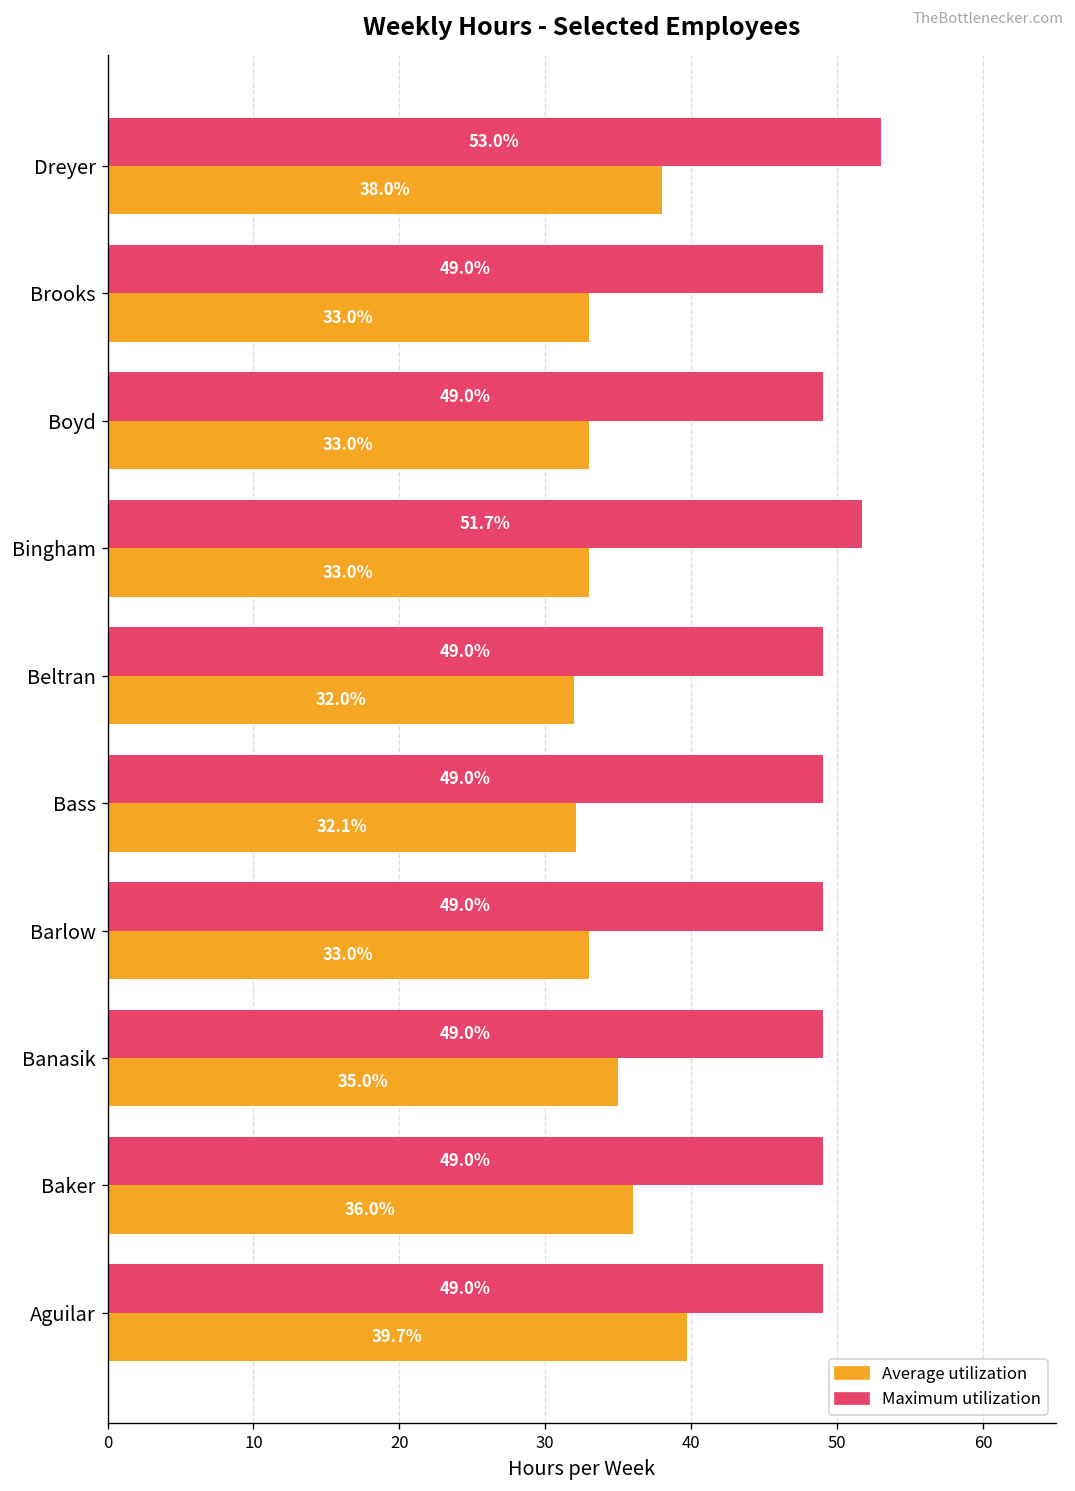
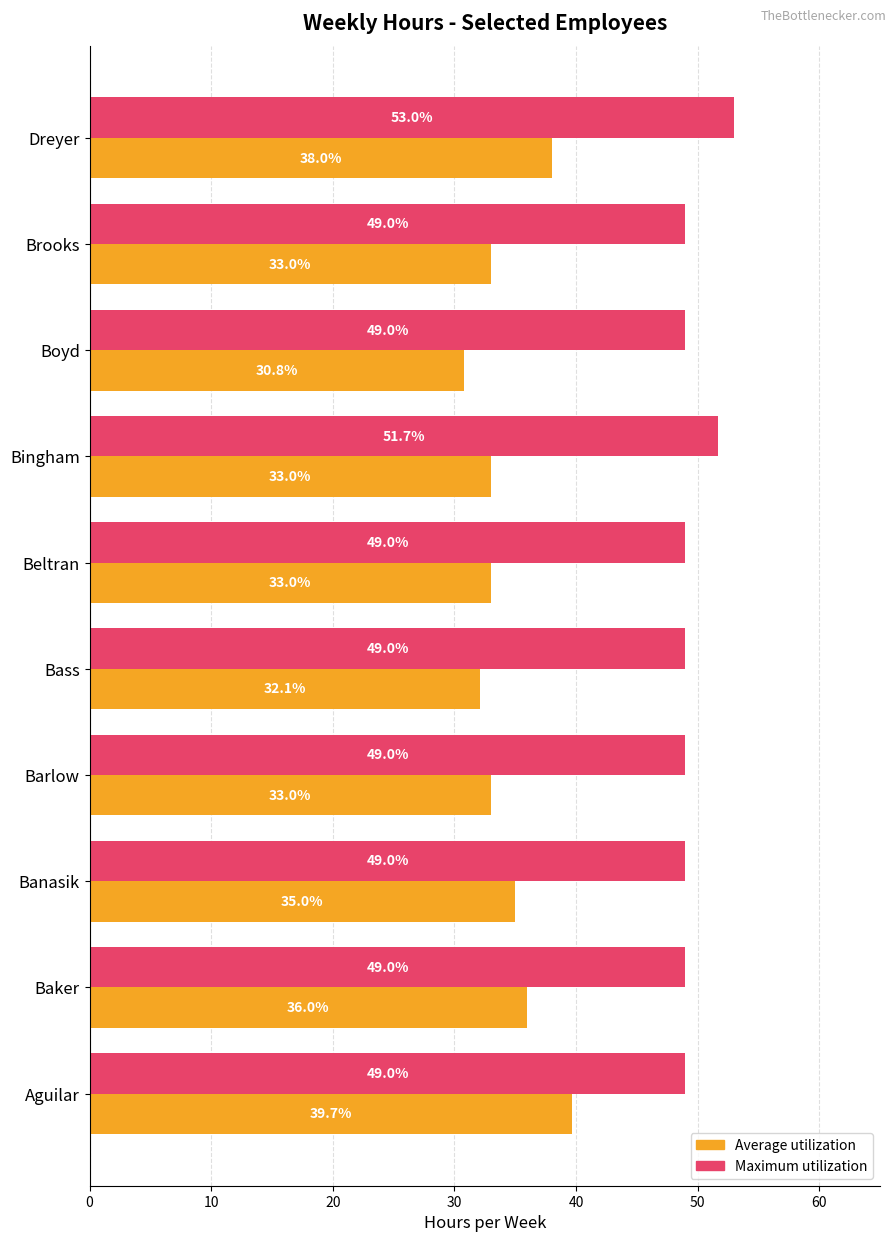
Average utilization, Boyd: 33.0% -> 30.8%
Average utilization, Beltran: 32.0% -> 33.0%
